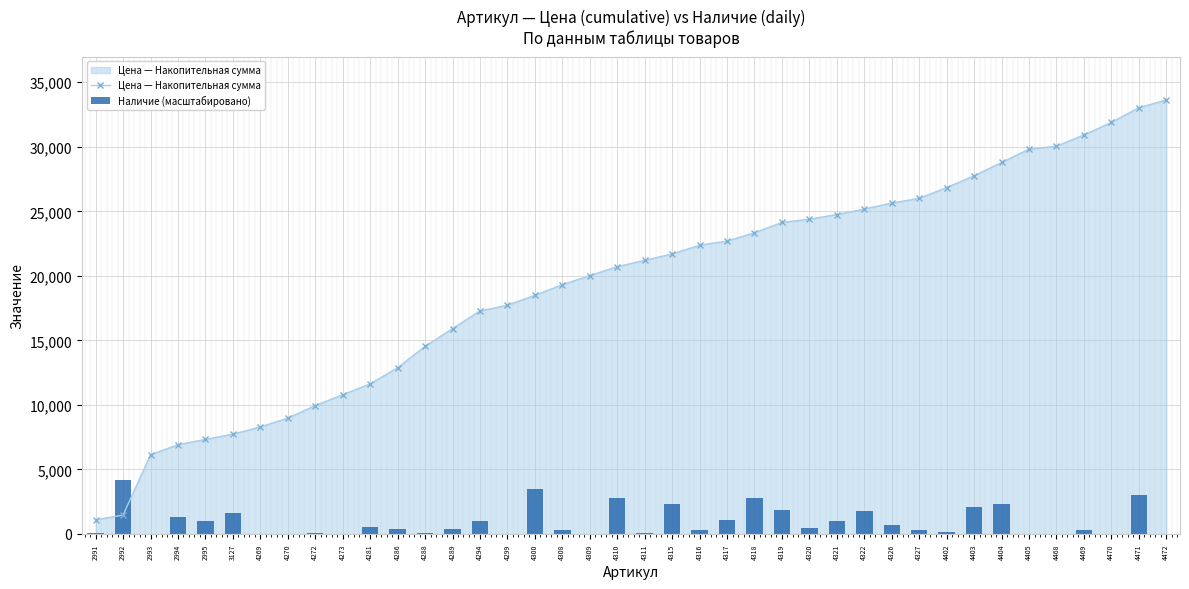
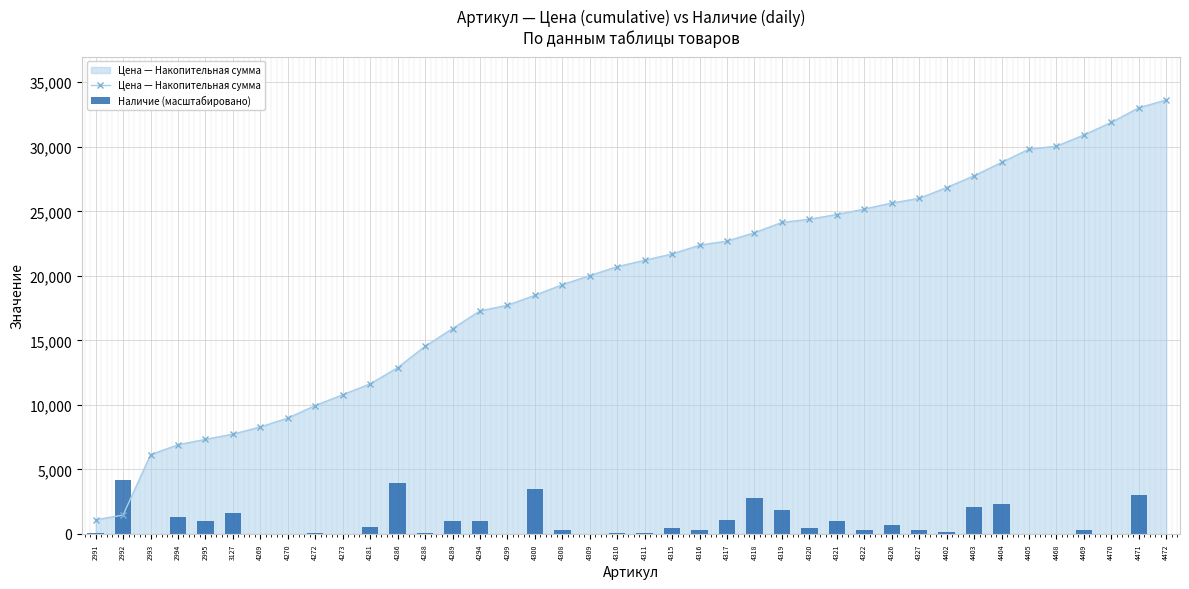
Наличие (масштабировано), 4286: 300 -> 3,900
Наличие (масштабировано), 4289: 300 -> 1,000
Наличие (масштабировано), 4310: 2,800 -> 100
Наличие (масштабировано), 4315: 2,300 -> 500
Наличие (масштабировано), 4322: 1,700 -> 300
